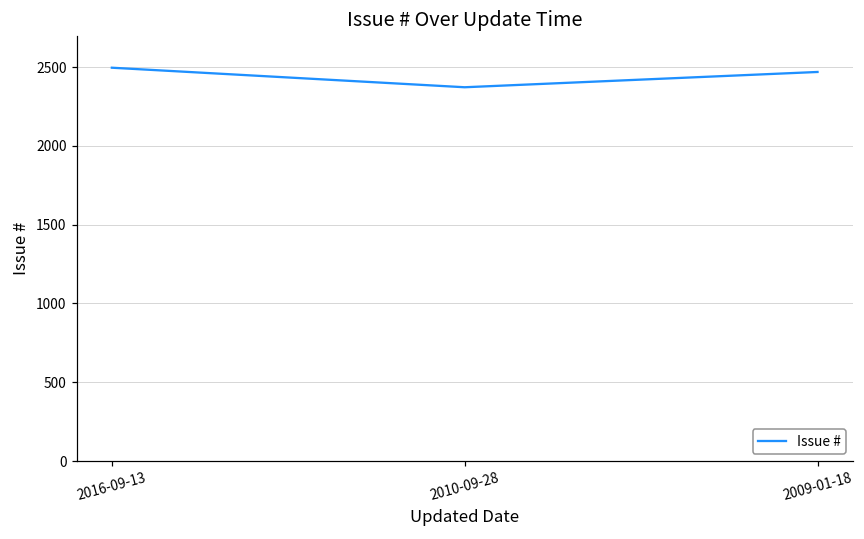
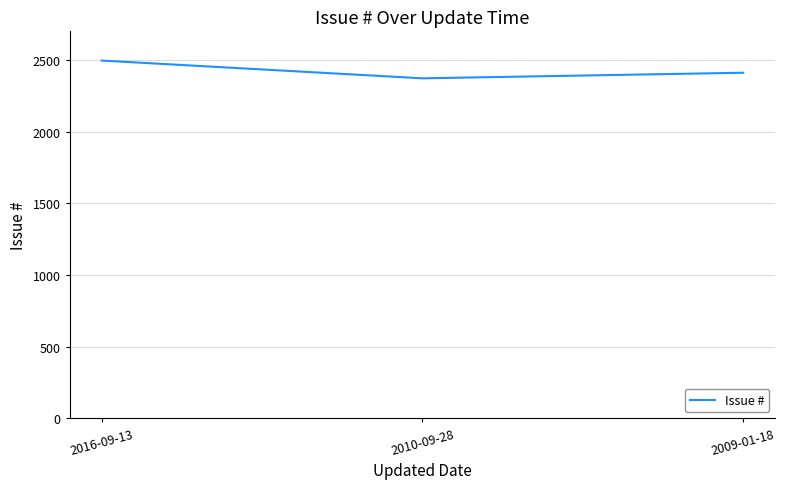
2009-01-18: 2470 -> 2410
